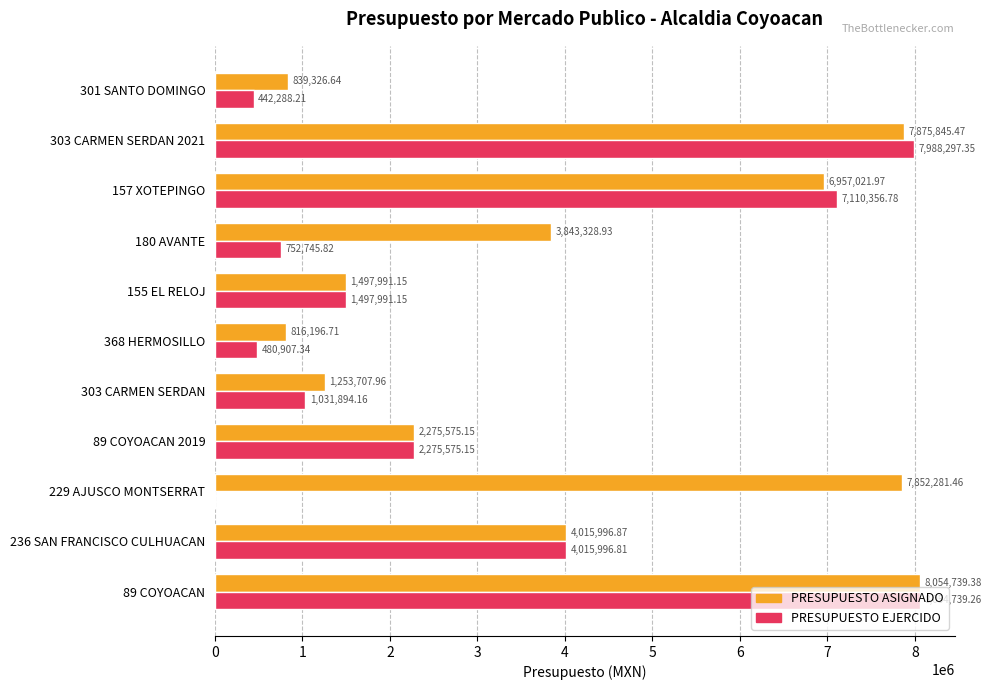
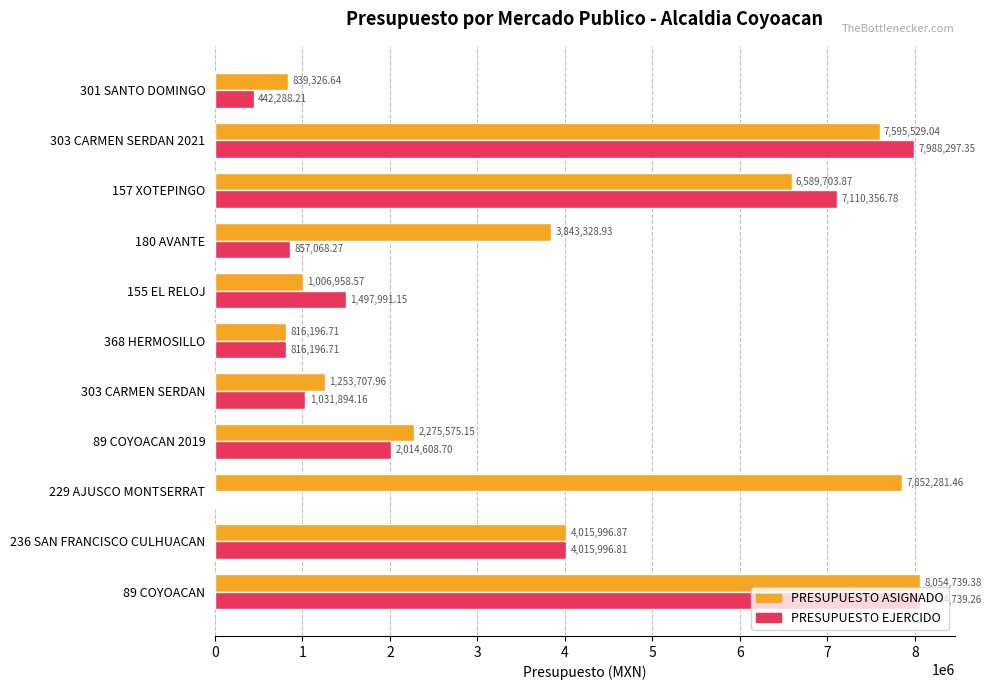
PRESUPUESTO ASIGNADO, 303 CARMEN SERDAN 2021: 7,875,845.47 -> 7,595,529.04
PRESUPUESTO ASIGNADO, 157 XOTEPINGO: 6,957,021.97 -> 6,589,703.87
PRESUPUESTO EJERCIDO, 180 AVANTE: 752,745.82 -> 857,068.27
PRESUPUESTO ASIGNADO, 155 EL RELOJ: 1,497,991.15 -> 1,006,958.57
PRESUPUESTO EJERCIDO, 368 HERMOSILLO: 480,907.34 -> 816,196.71
PRESUPUESTO EJERCIDO, 89 COYOACAN 2019: 2,275,575.15 -> 2,014,608.70
